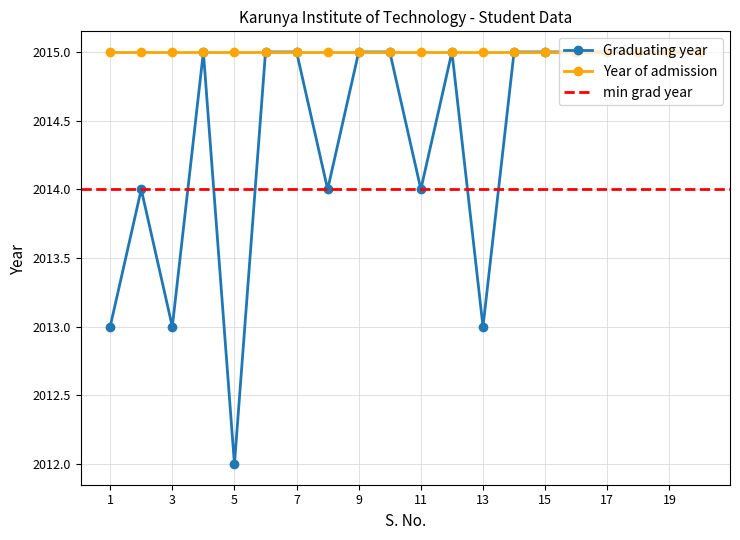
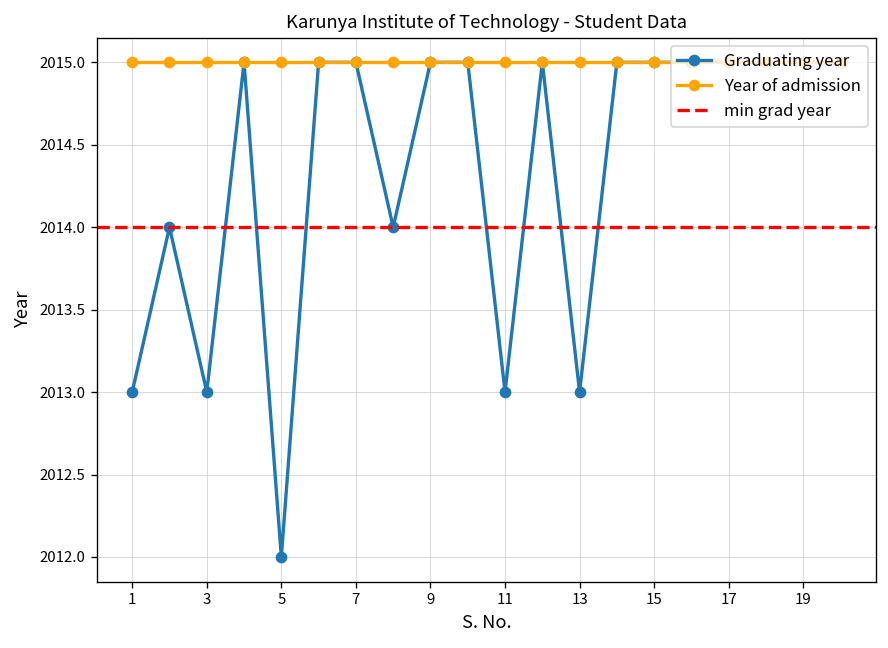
Graduating year, 11: 2014 -> 2013
